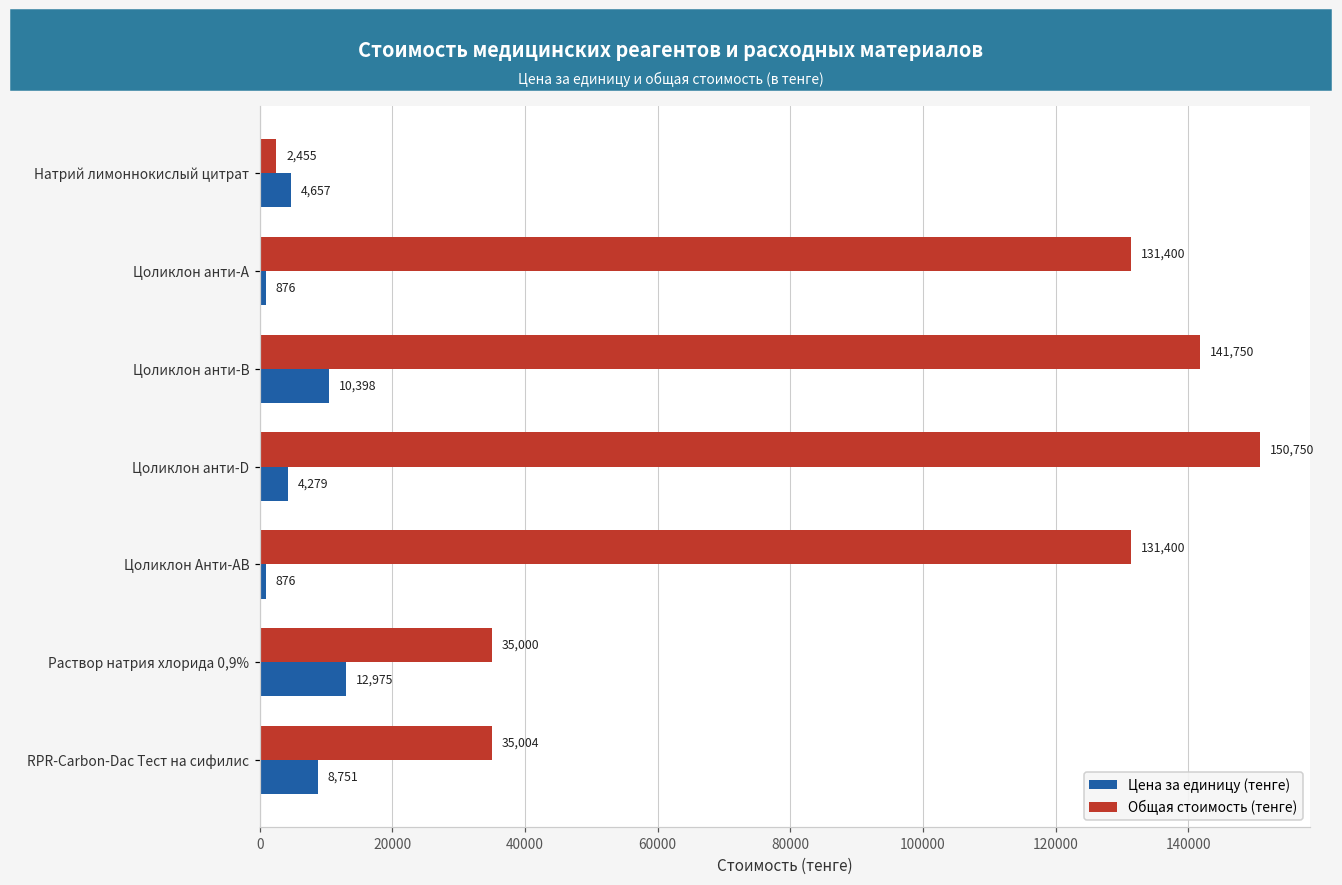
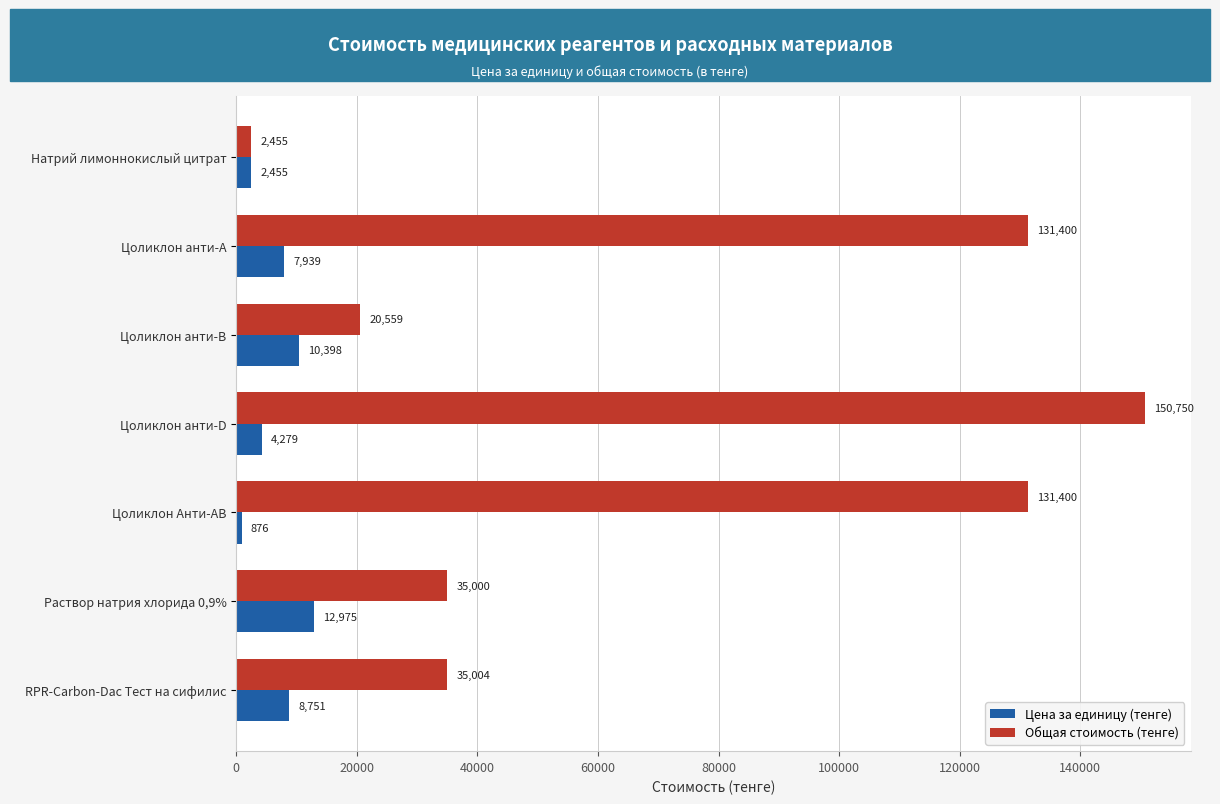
Цена за единицу (тенге), Натрий лимоннокислый цитрат: 4,657 -> 2,455
Цена за единицу (тенге), Цоликлон анти-А: 876 -> 7,939
Общая стоимость (тенге), Цоликлон анти-В: 141,750 -> 20,559
